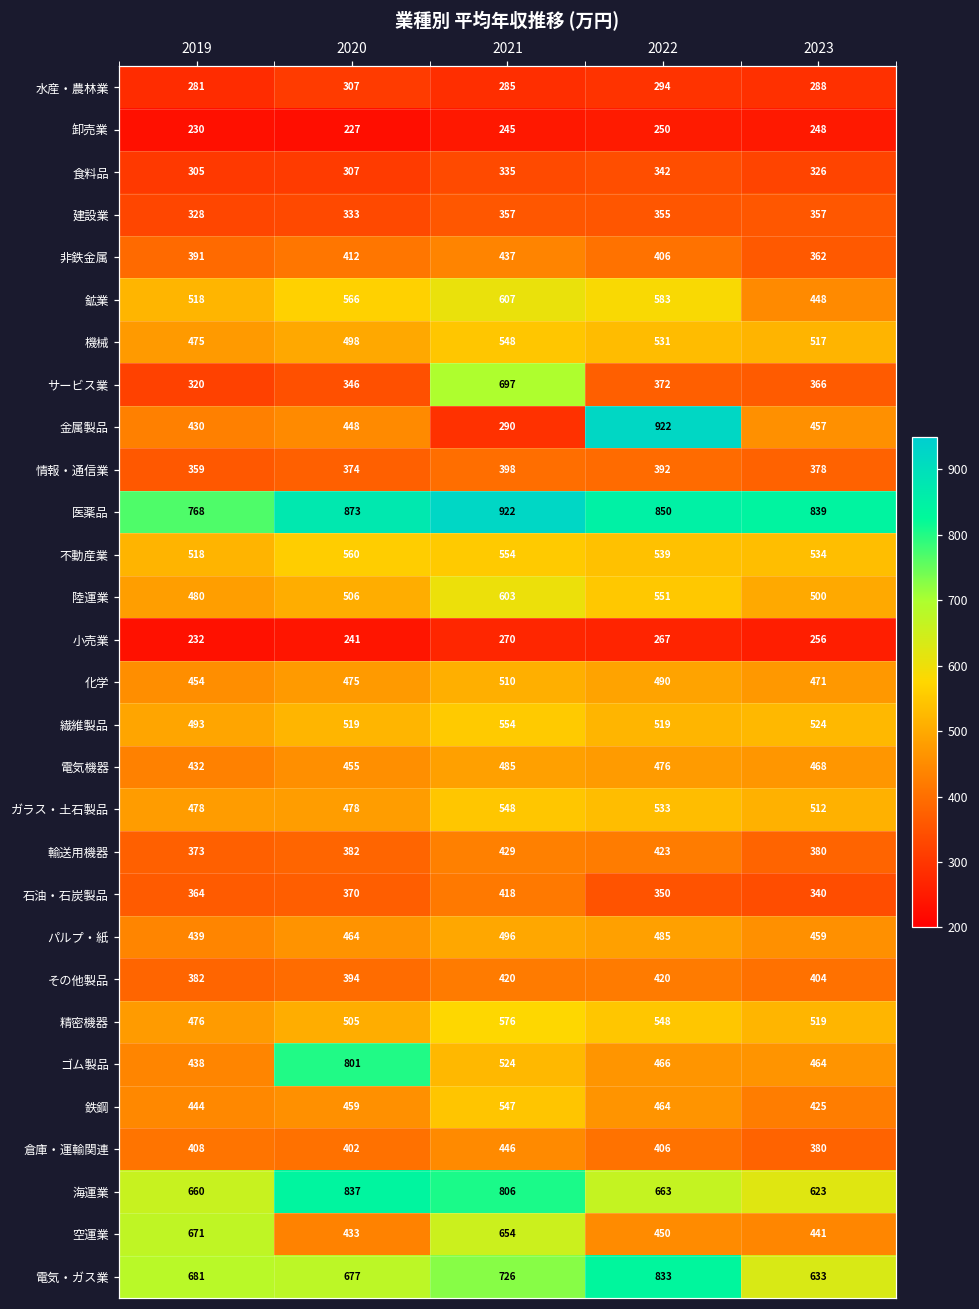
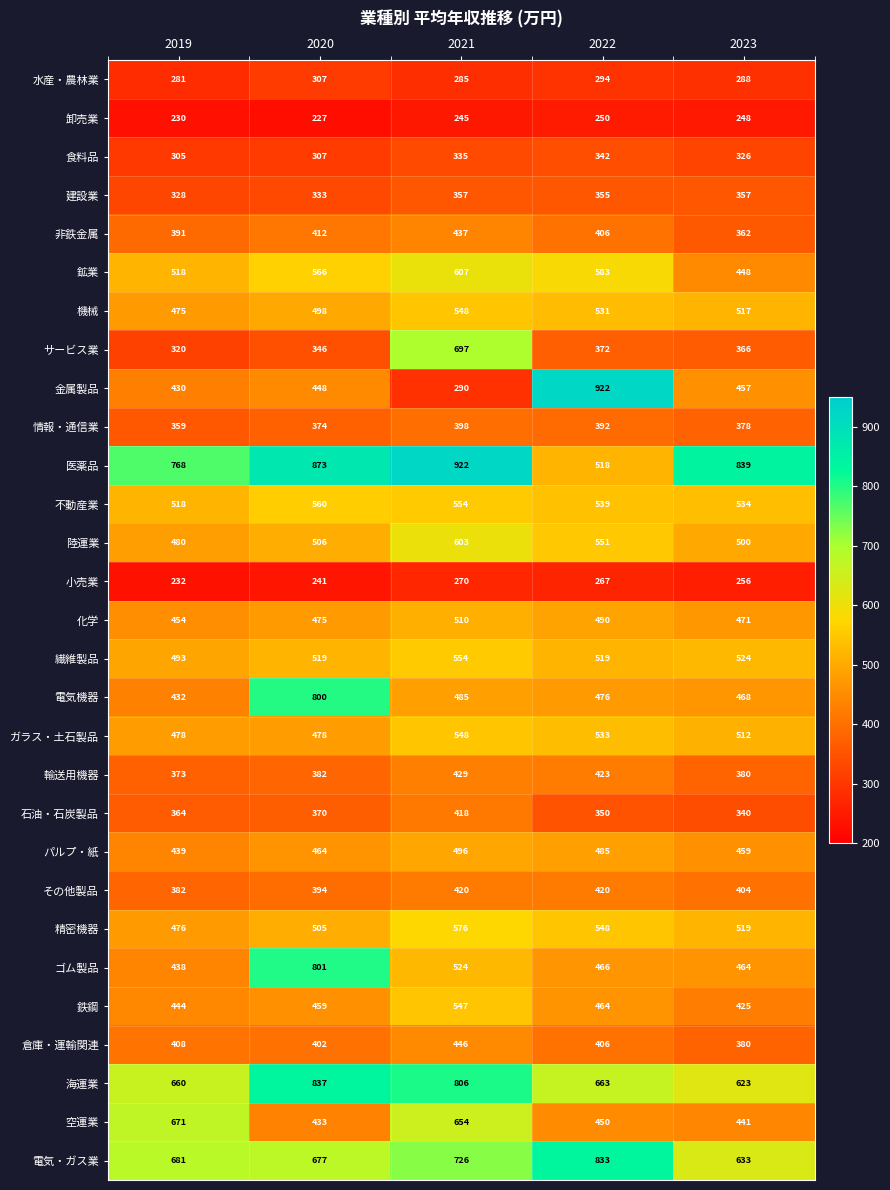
医薬品, 2022: 850 -> 518
電気機器, 2020: 455 -> 800
